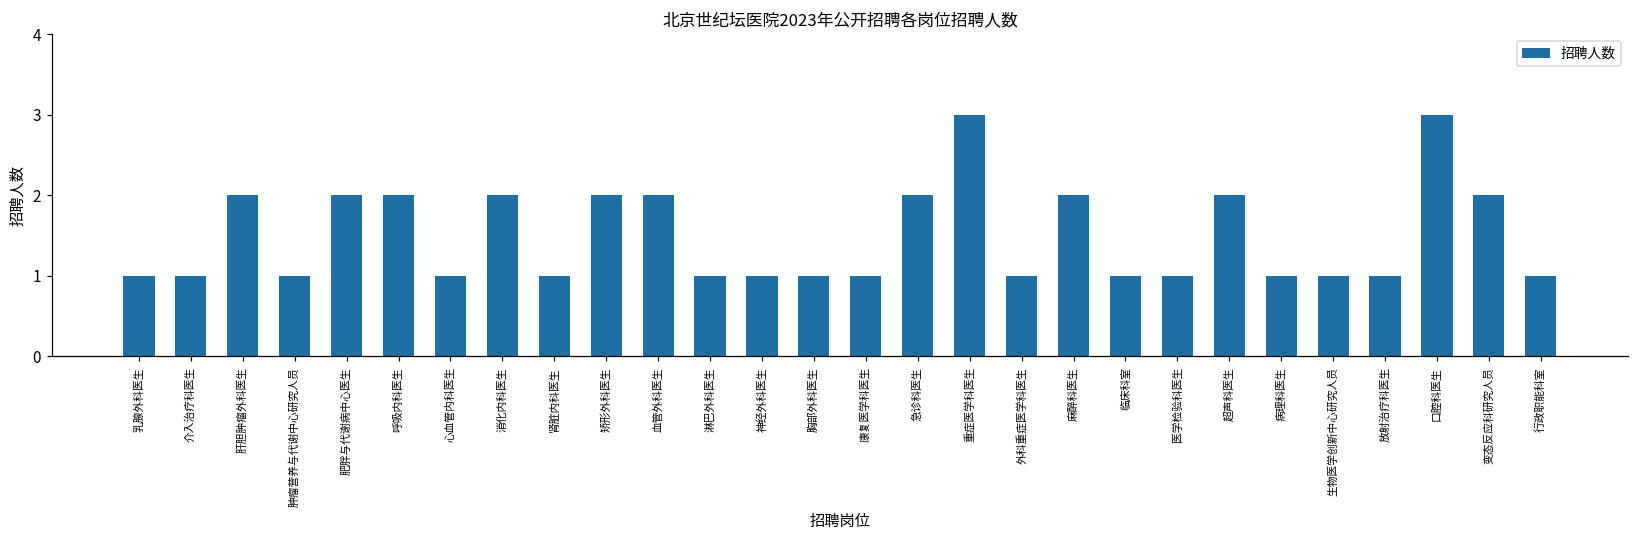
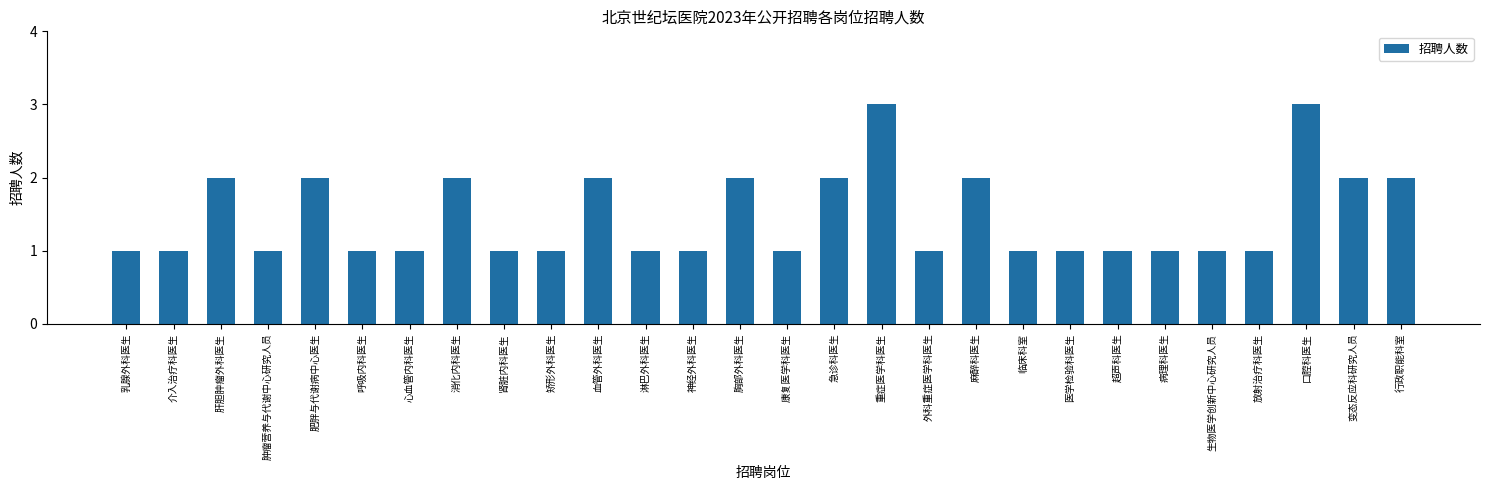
呼吸内科医生: 2 -> 1
矫形外科医生: 2 -> 1
胸部外科医生: 1 -> 2
超声科医生: 2 -> 1
行政职能科室: 1 -> 2
